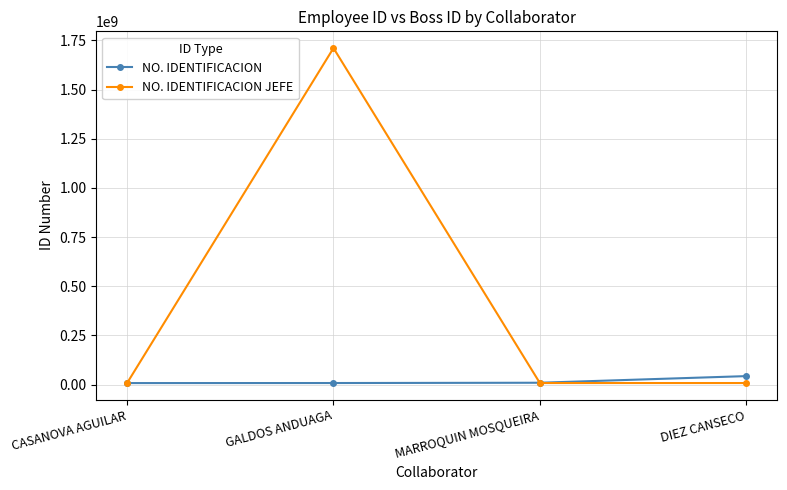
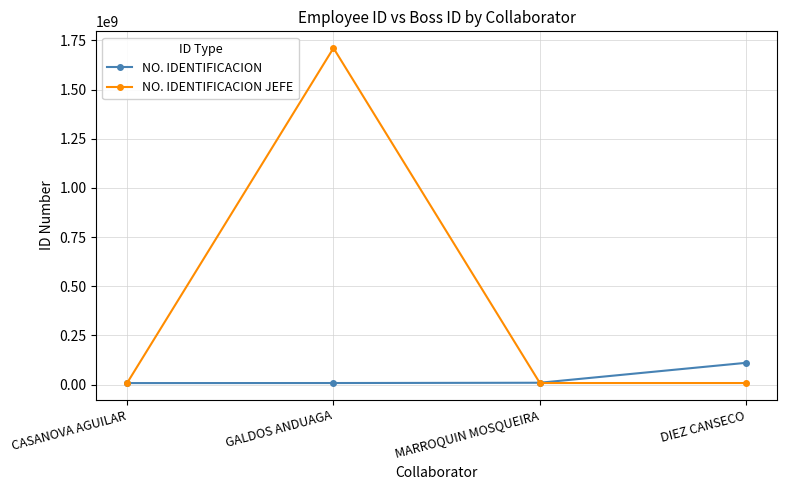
NO. IDENTIFICACION, DIEZ CANSECO: 40000000 -> 110000000
